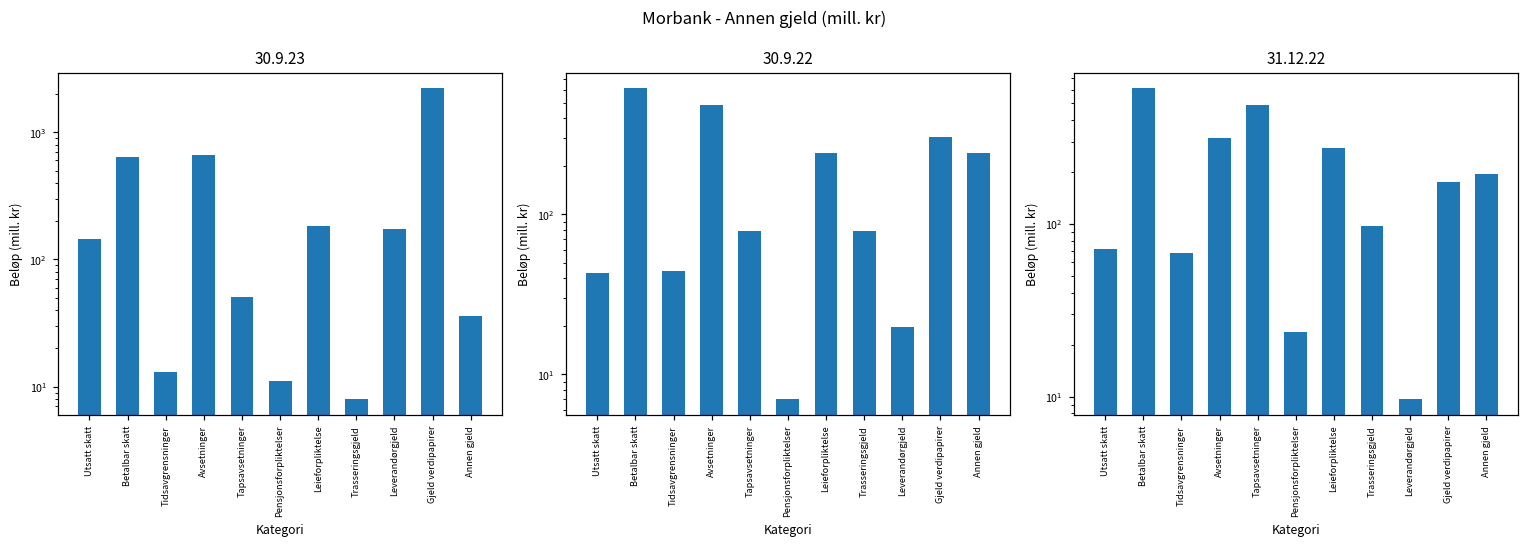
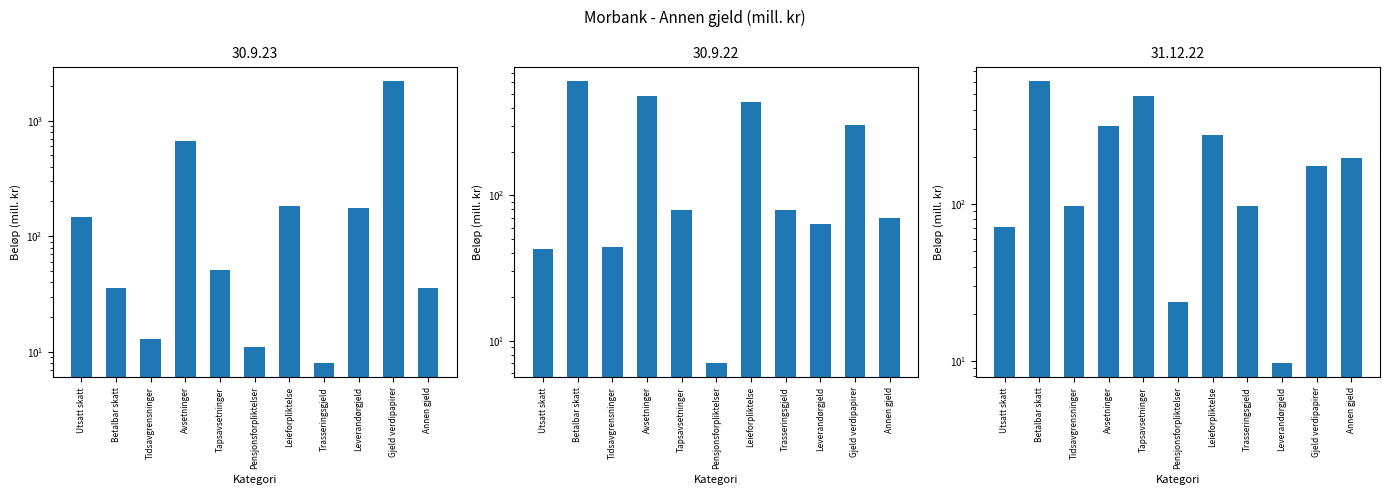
30.9.23, Betalbar skatt: 600 -> 35
30.9.22, Leieforpliktelse: 240 -> 440
30.9.22, Leverandørgjeld: 20 -> 60
30.9.22, Annen gjeld: 240 -> 70
31.12.22, Tidsavgrensninger: 70 -> 100
